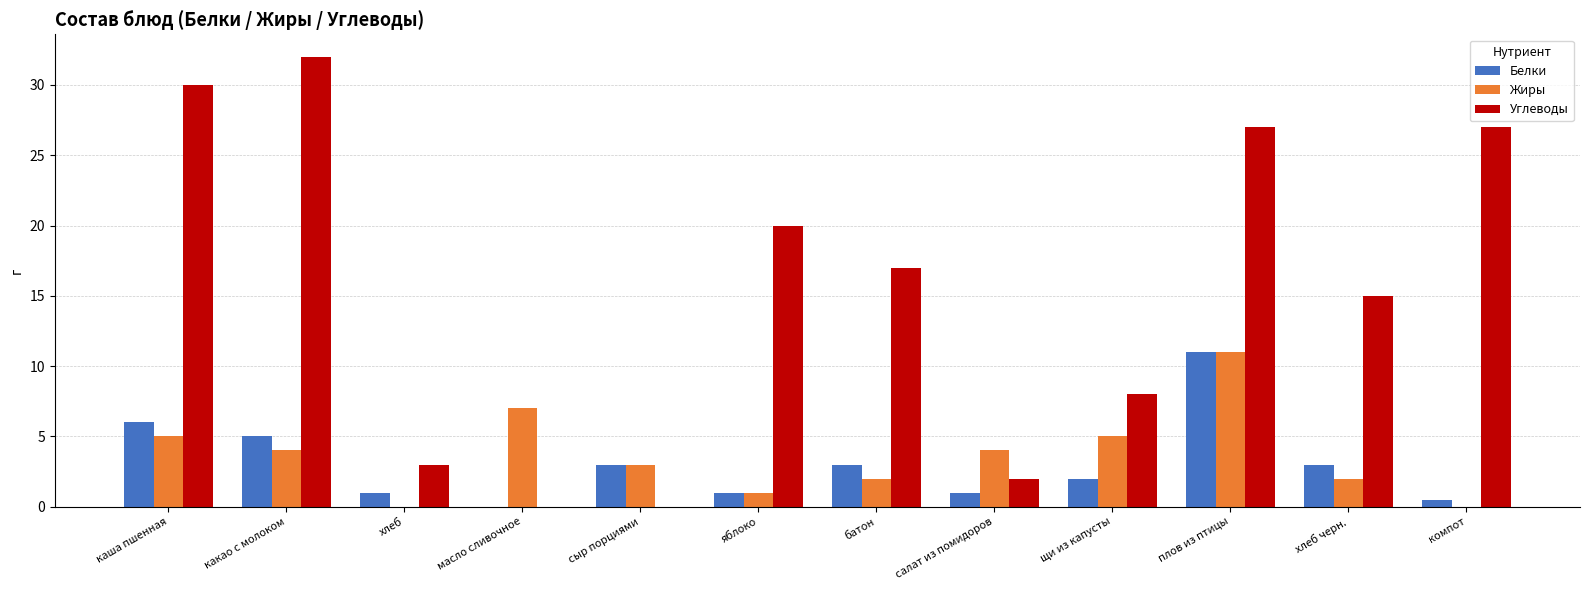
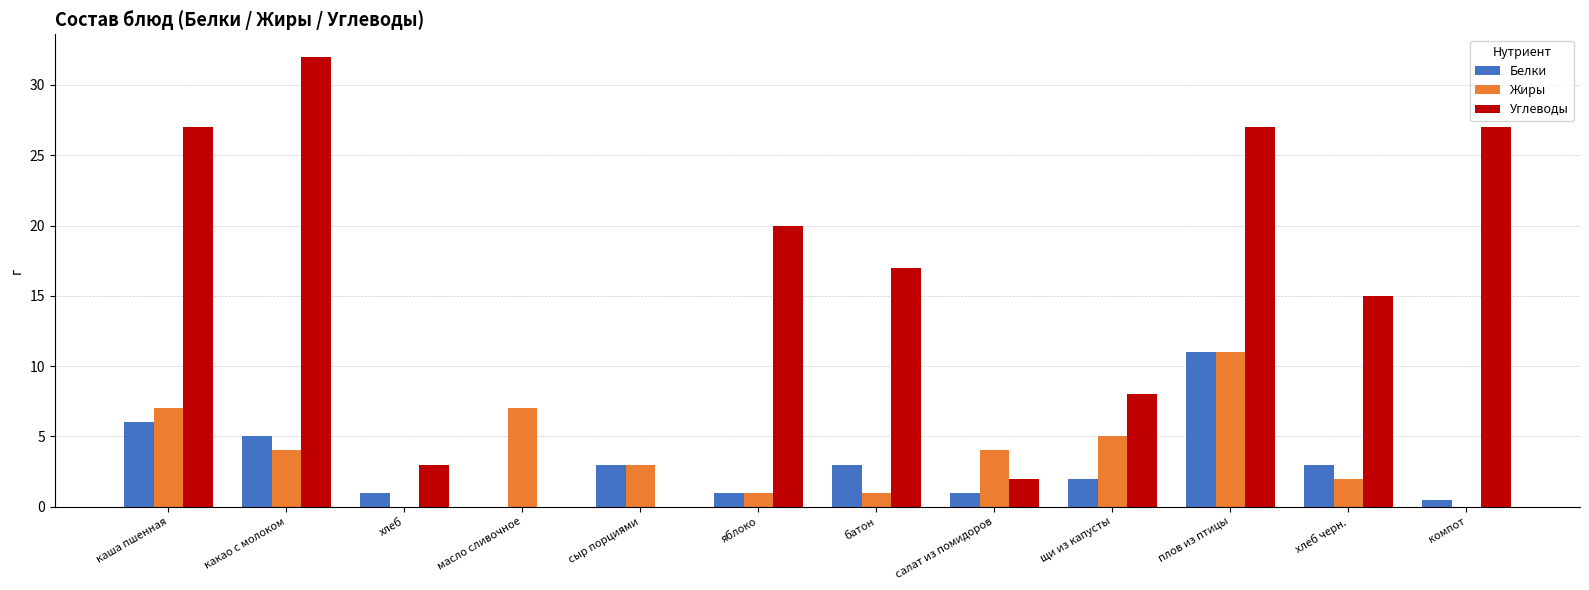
Жиры, каша пшенная: 5 -> 7
Углеводы, каша пшенная: 30 -> 27
Жиры, батон: 2 -> 1
